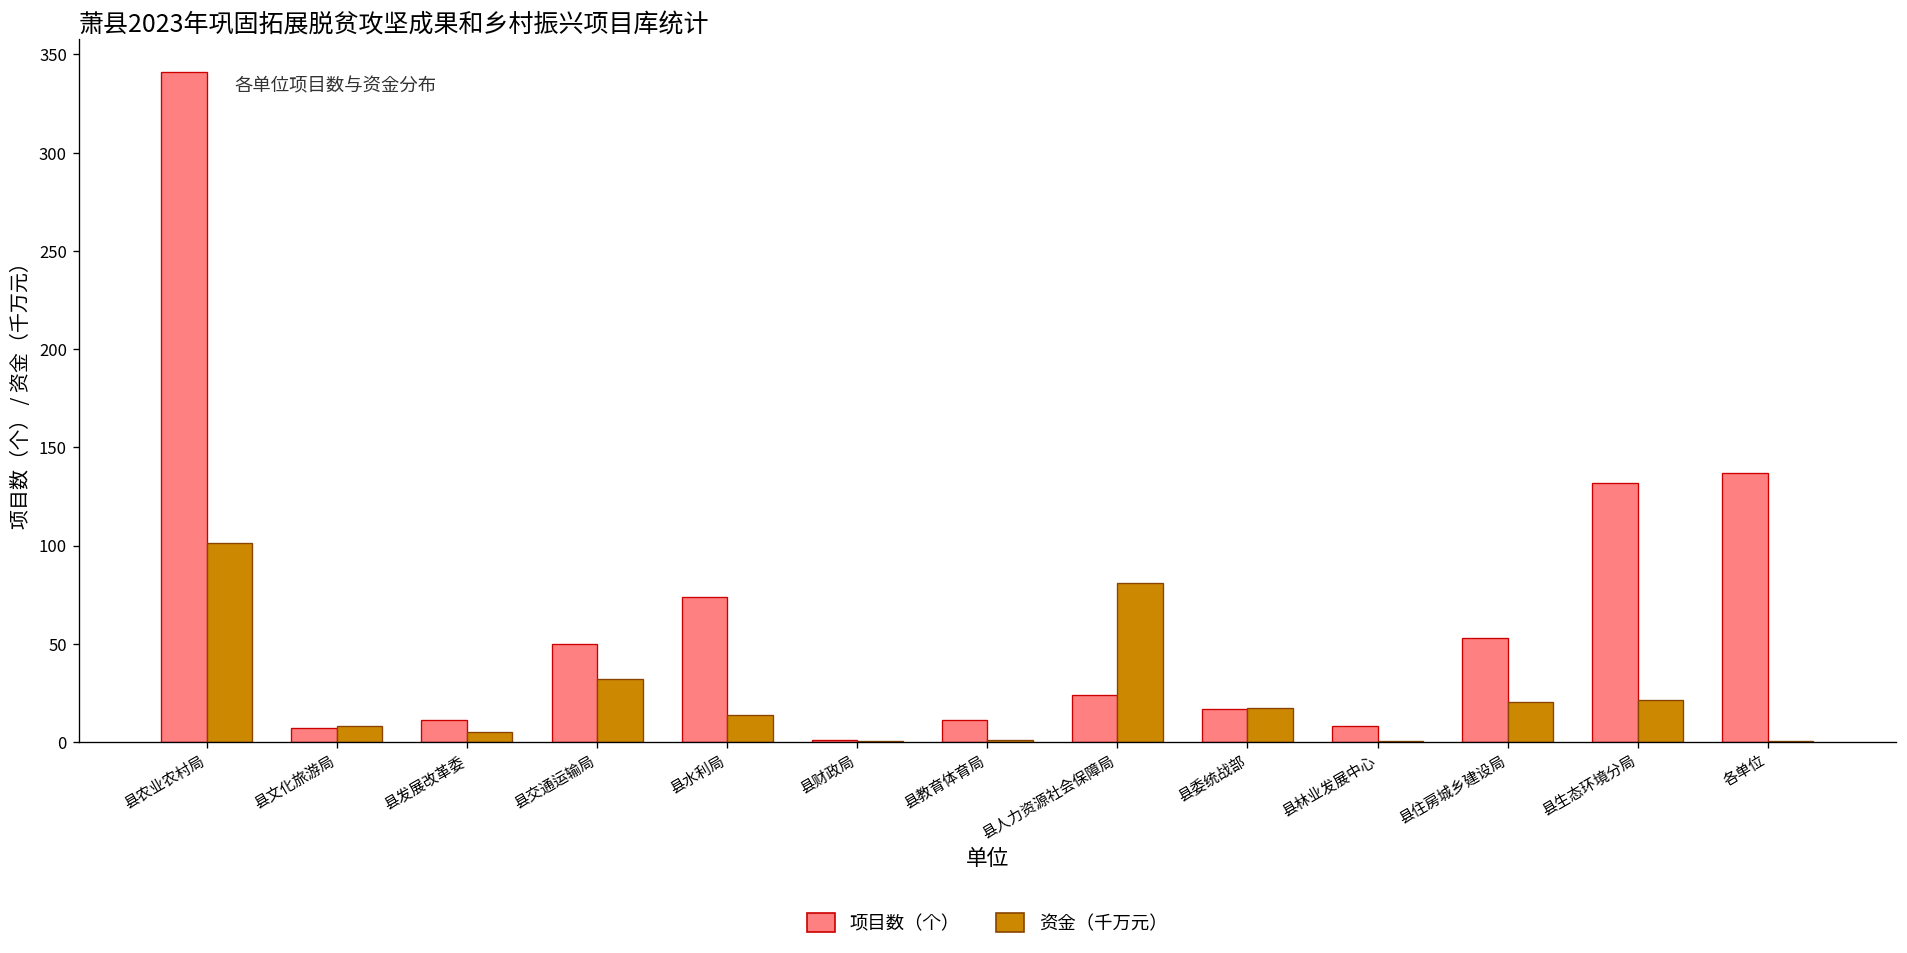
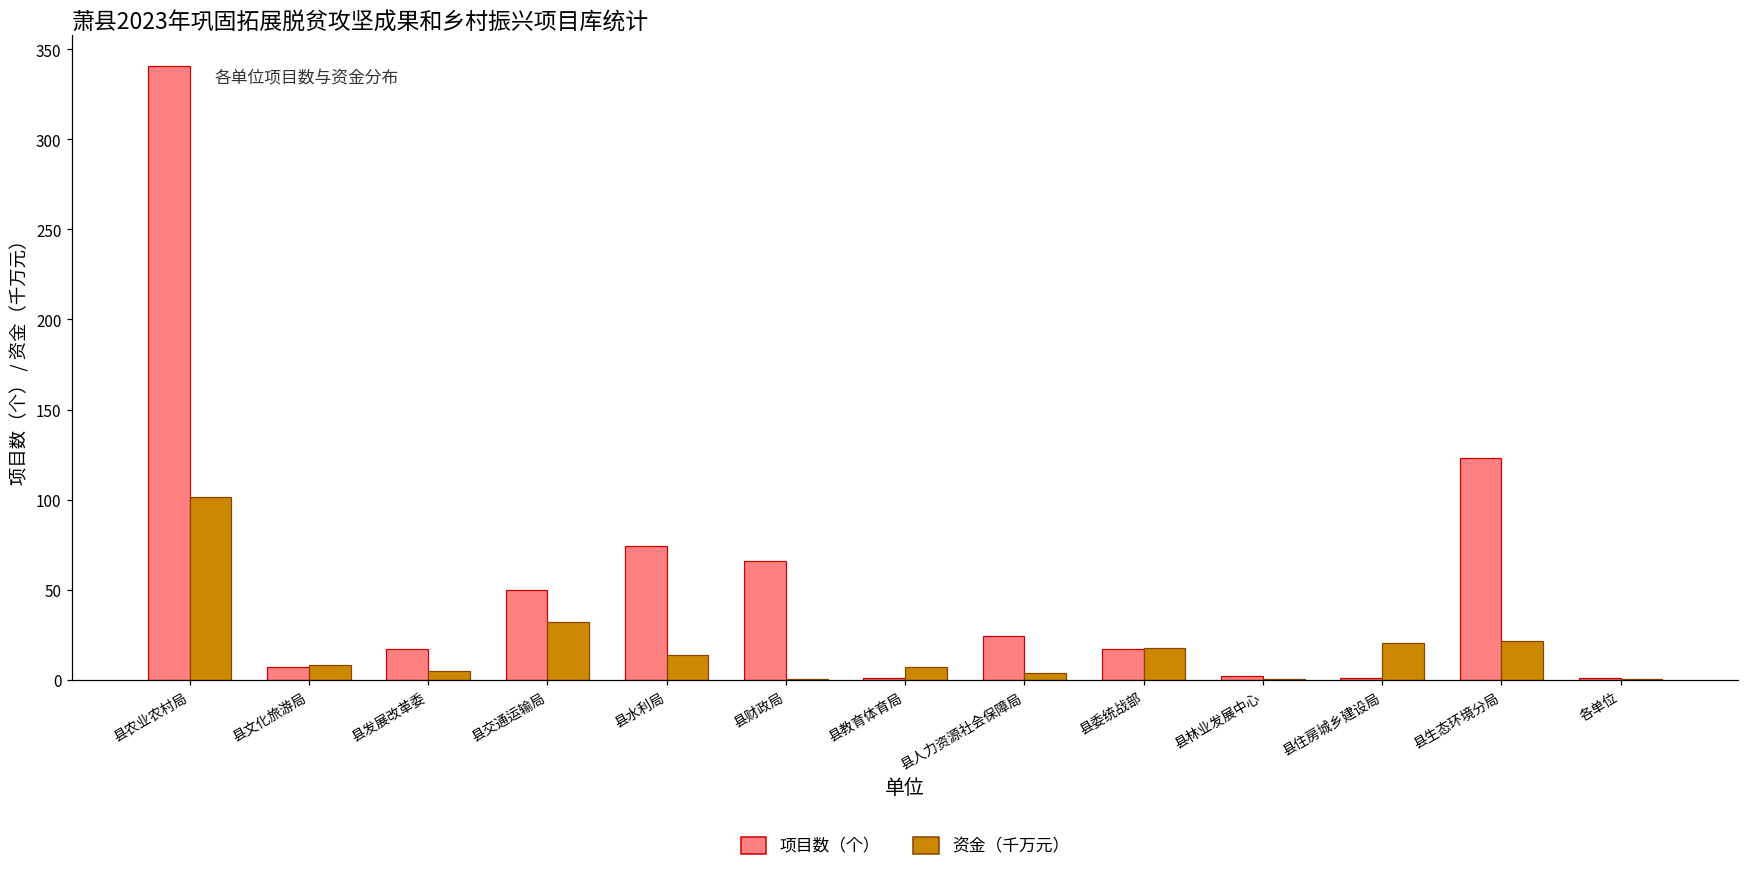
项目数（个）, 县发展改革委: 11 -> 17
项目数（个）, 县财政局: 1 -> 66
项目数（个）, 县教育体育局: 11 -> 1
资金（千万元）, 县教育体育局: 1 -> 7
资金（千万元）, 县人力资源社会保障局: 81 -> 4
项目数（个）, 县林业发展中心: 8 -> 2
项目数（个）, 县住房城乡建设局: 53 -> 1
项目数（个）, 县生态环境分局: 132 -> 123
项目数（个）, 各单位: 137 -> 1
